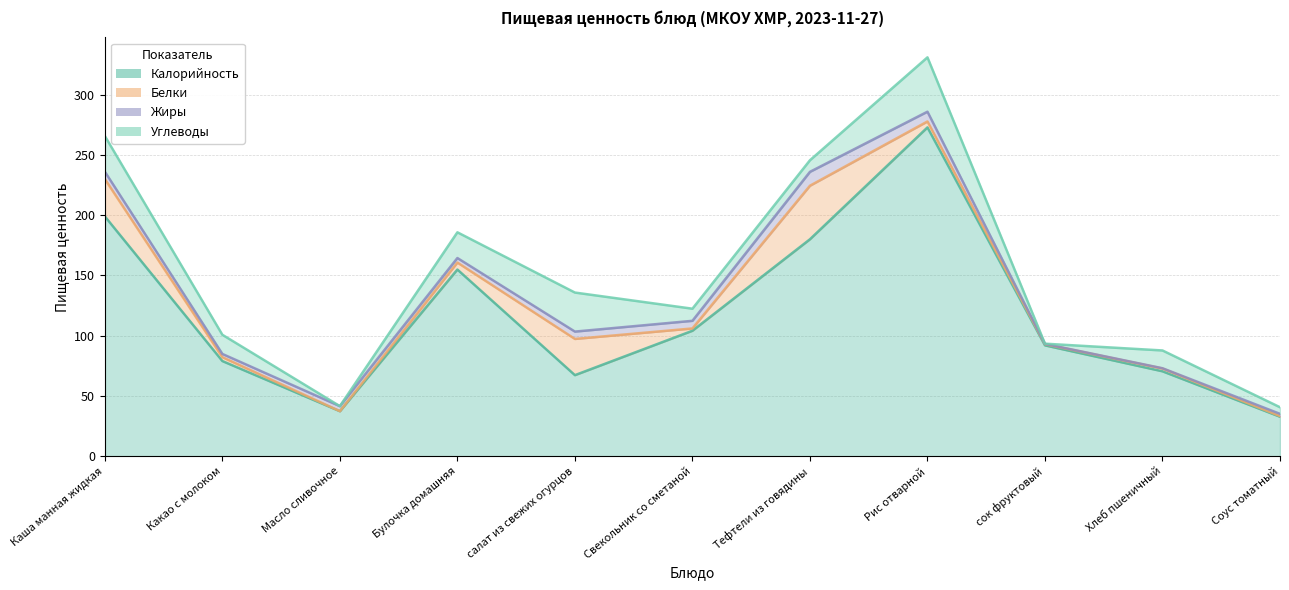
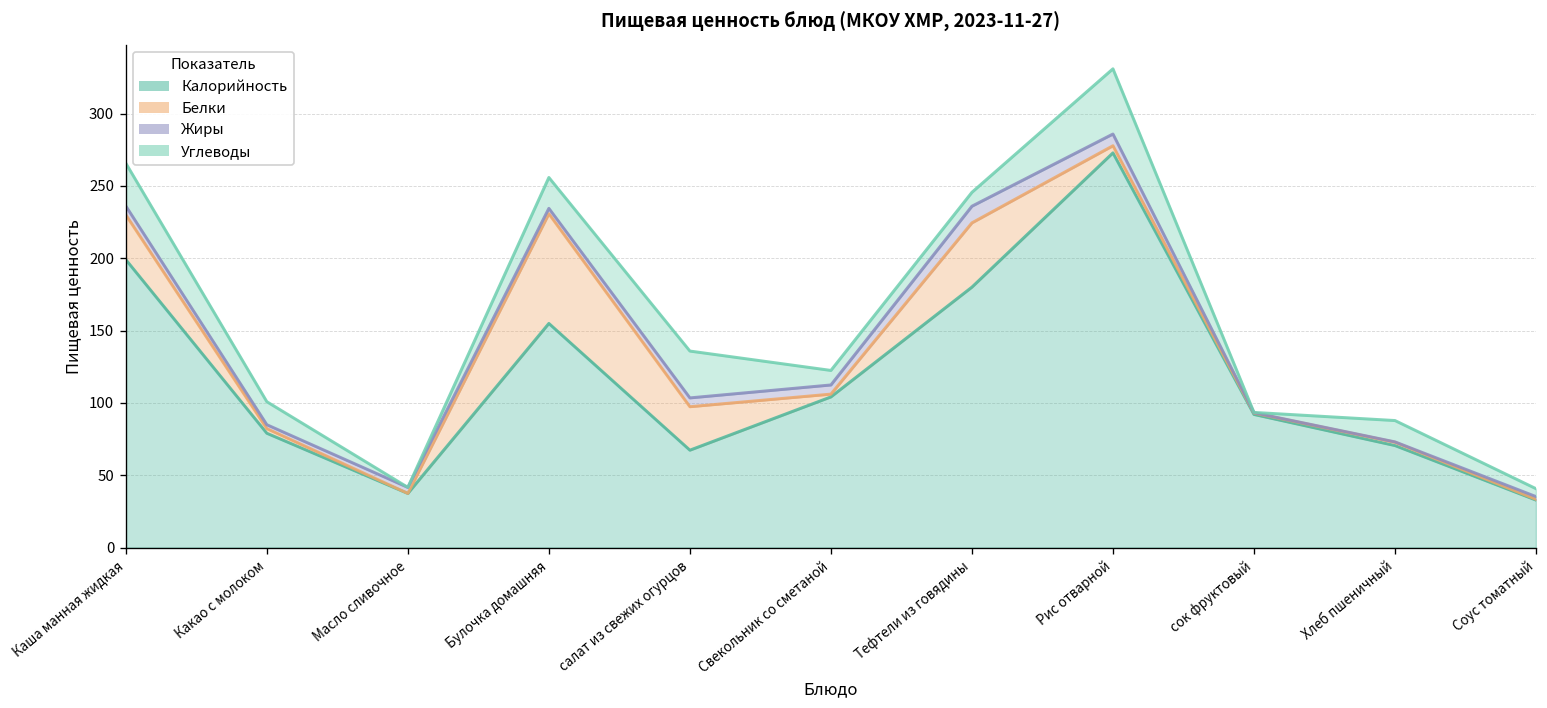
Белки, Булочка домашняя: 6 -> 76
